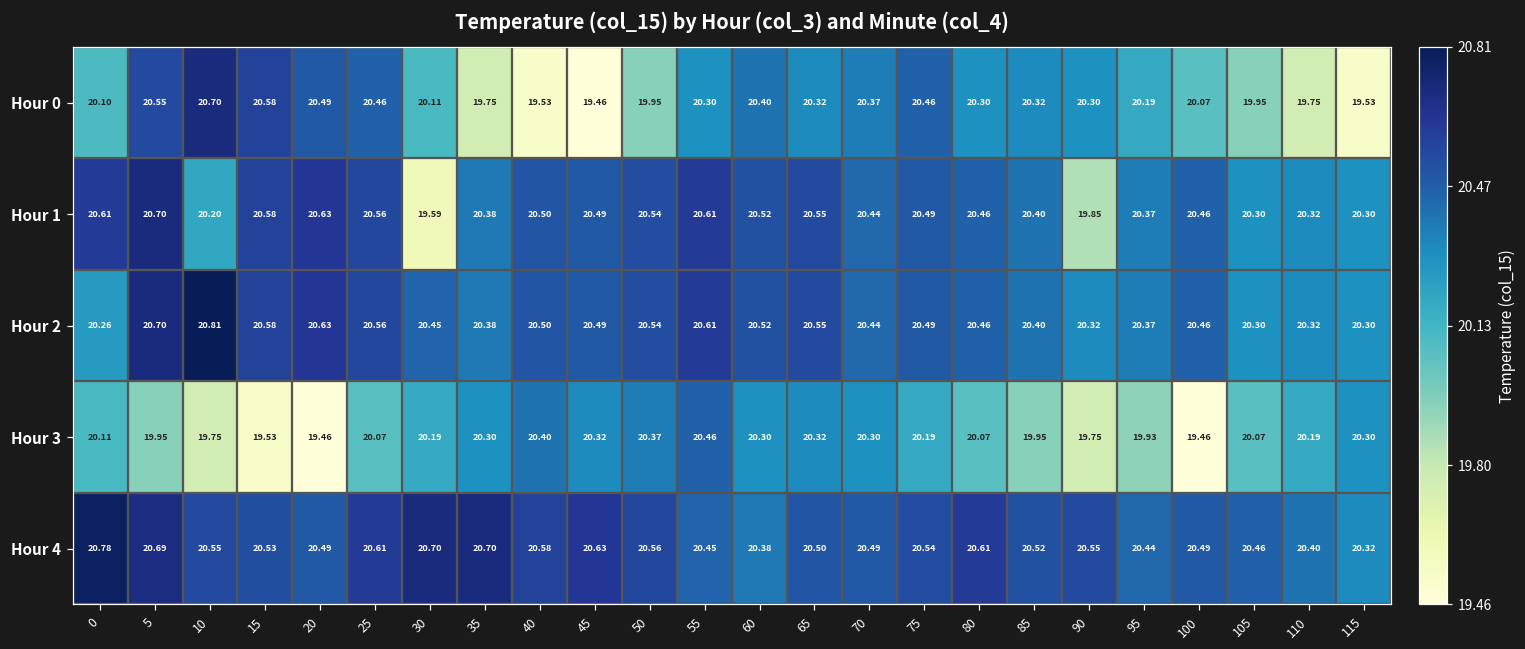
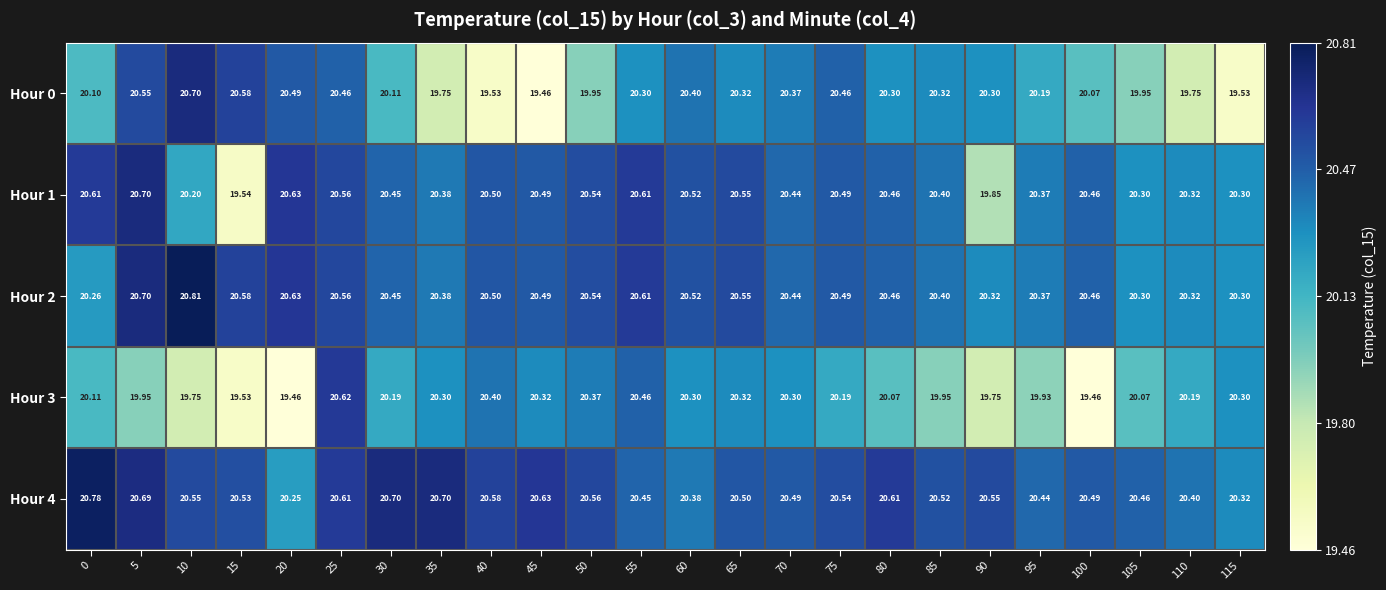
Hour 1, 15: 20.58 -> 19.54
Hour 1, 30: 19.59 -> 20.45
Hour 3, 25: 20.07 -> 20.62
Hour 4, 20: 20.49 -> 20.25
